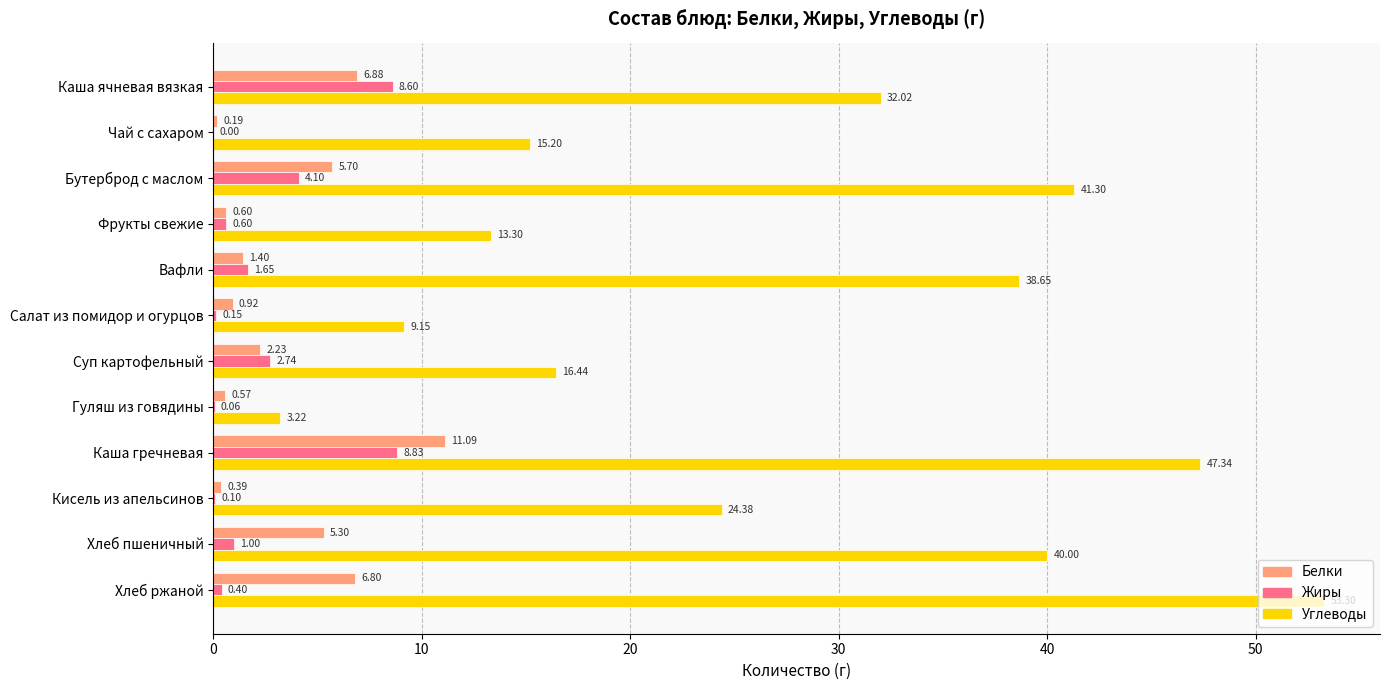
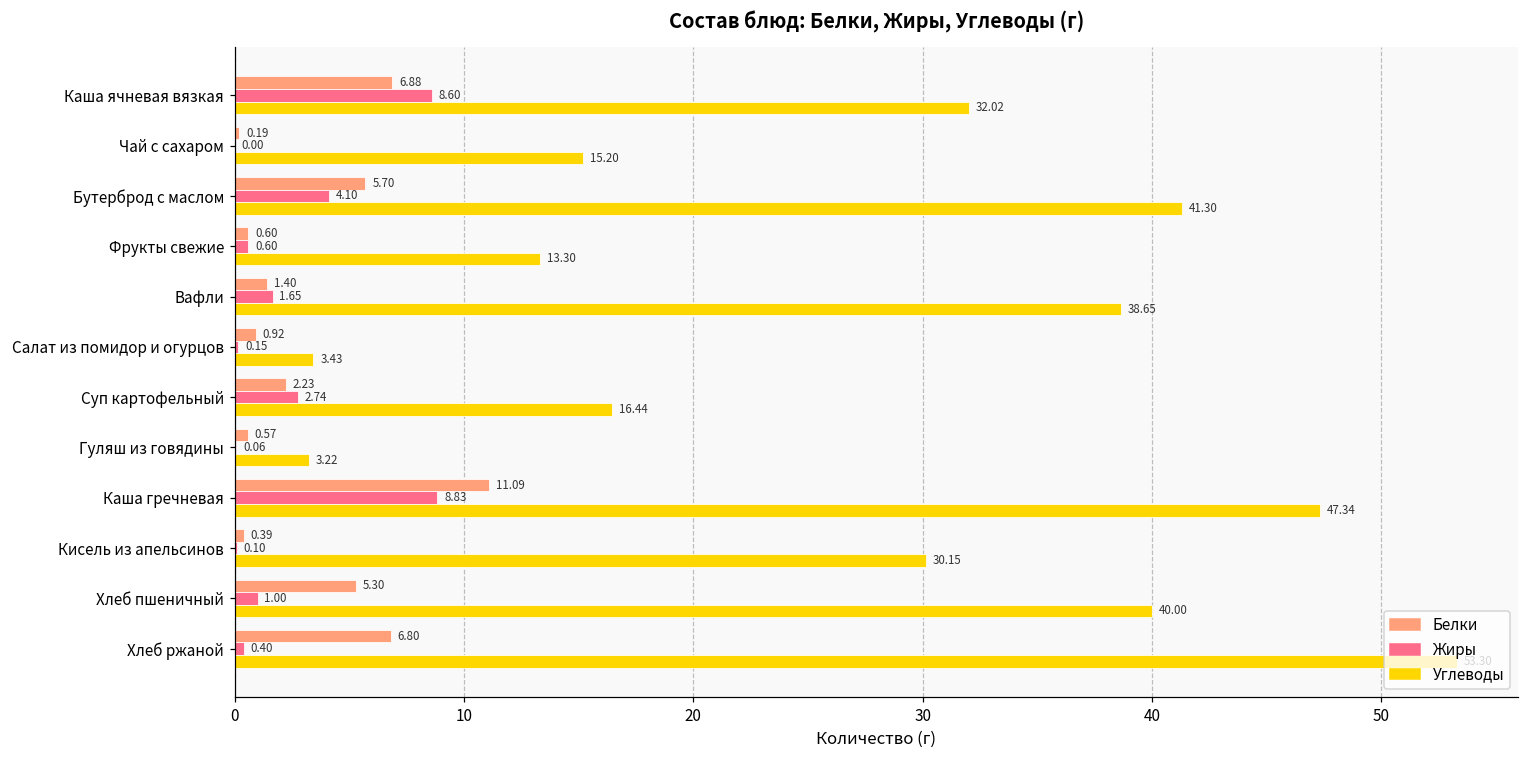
Углеводы, Салат из помидор и огурцов: 9.15 -> 3.43
Углеводы, Кисель из апельсинов: 24.38 -> 30.15
